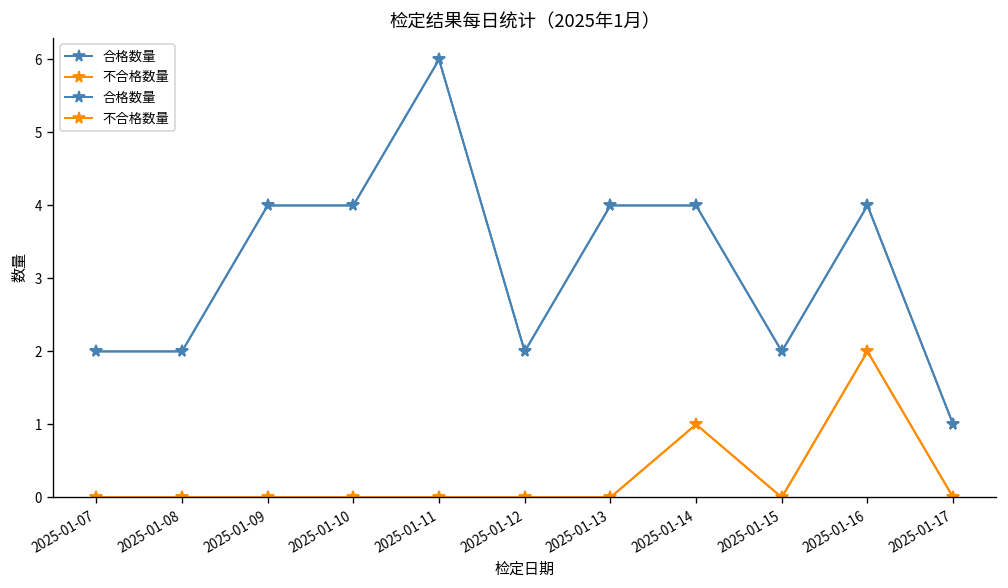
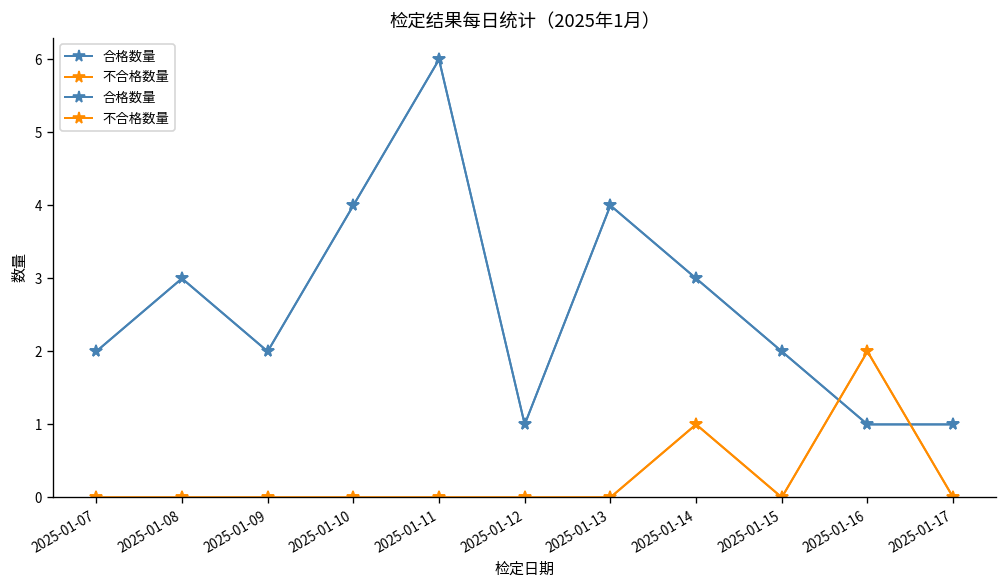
合格数量, 2025-01-08: 2 -> 3
合格数量, 2025-01-09: 4 -> 2
合格数量, 2025-01-12: 2 -> 1
合格数量, 2025-01-14: 4 -> 3
合格数量, 2025-01-16: 4 -> 1
